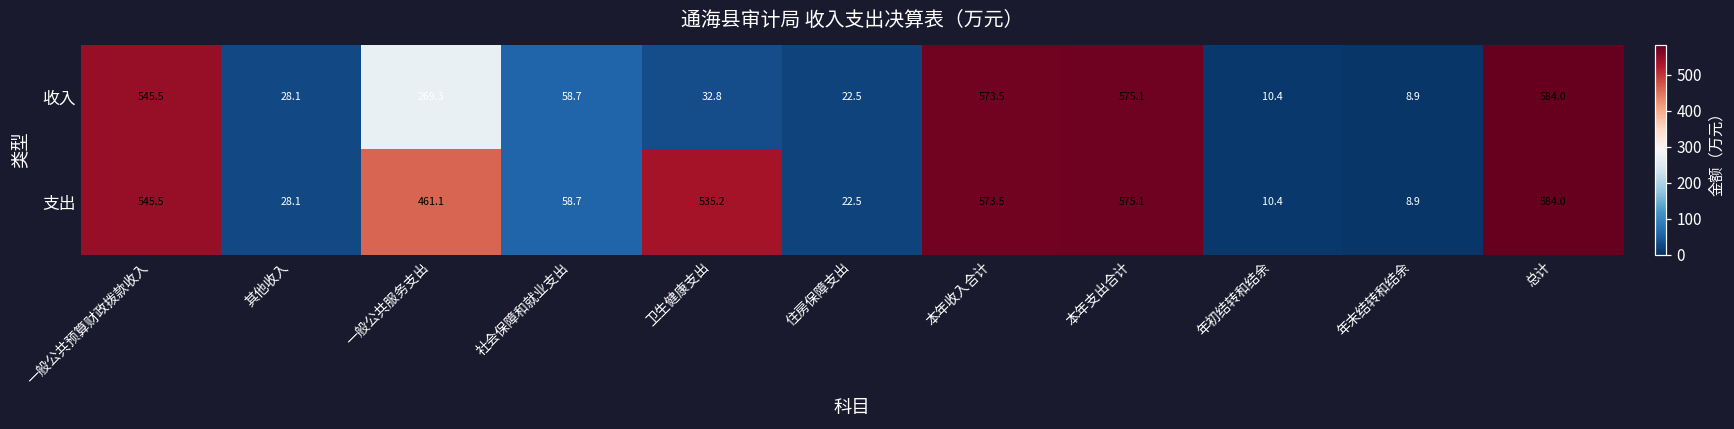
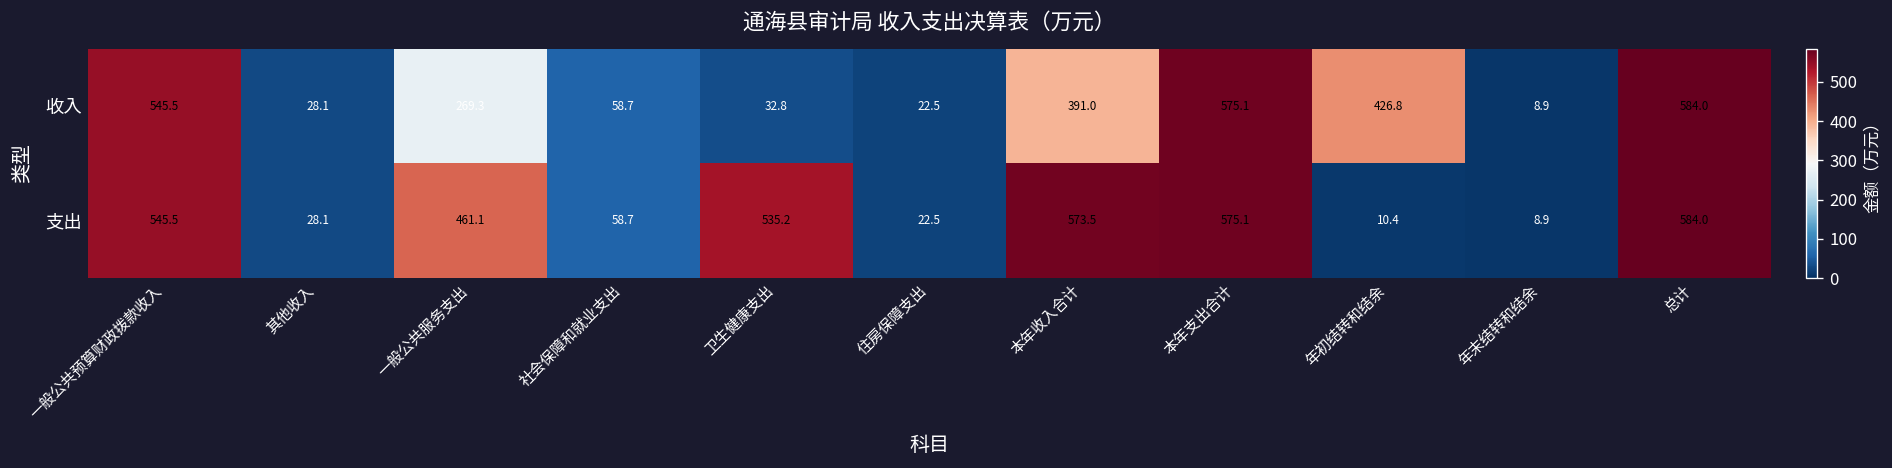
收入, 本年收入合计: 573.5 -> 391.0
收入, 年初结转和结余: 10.4 -> 426.8
